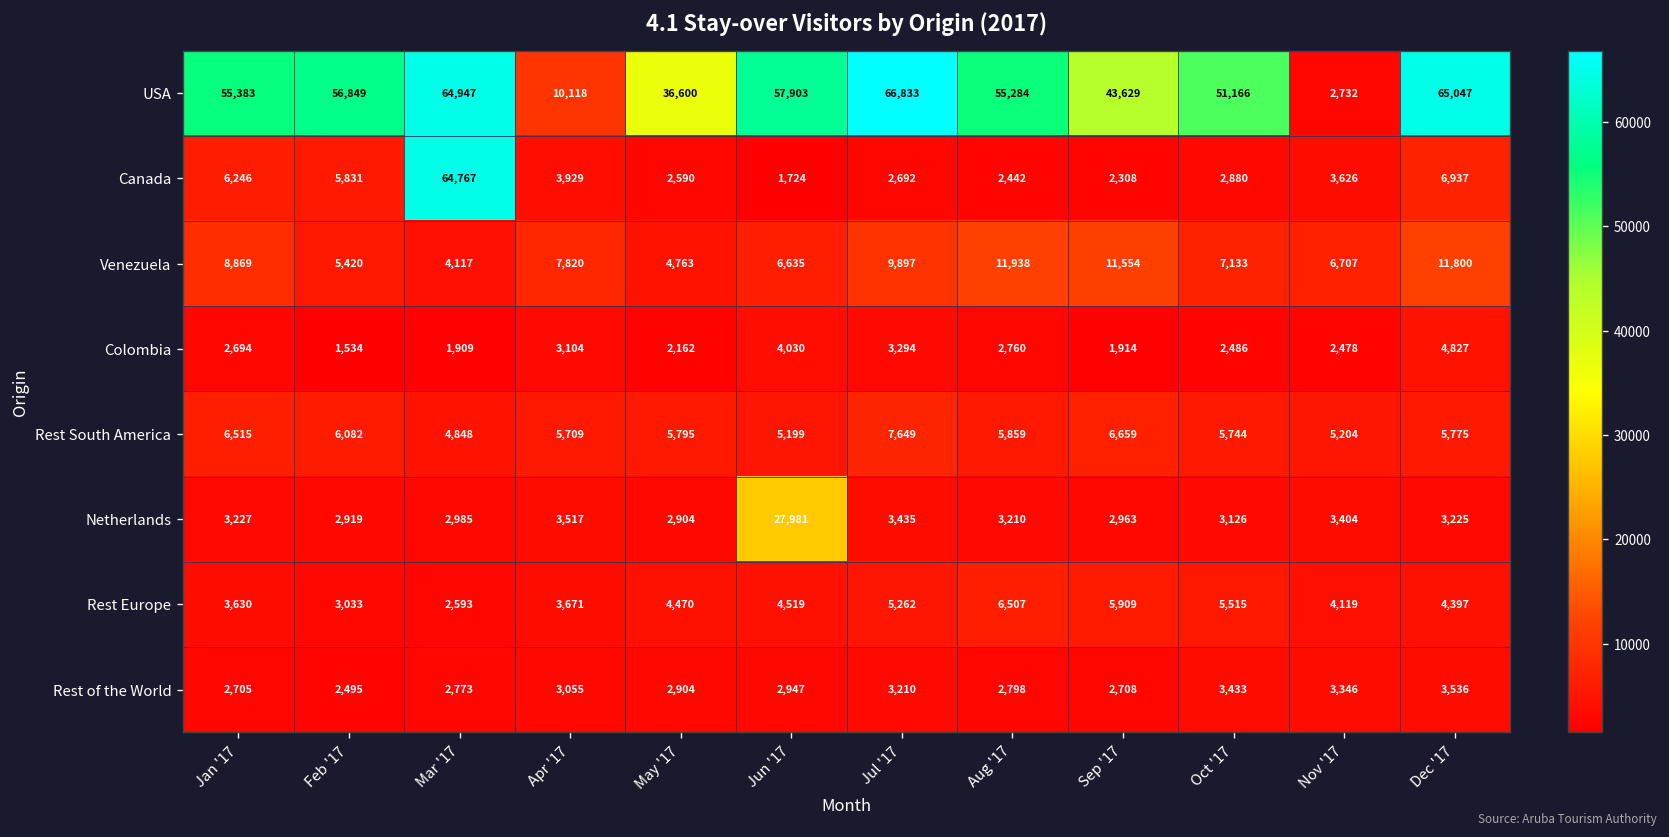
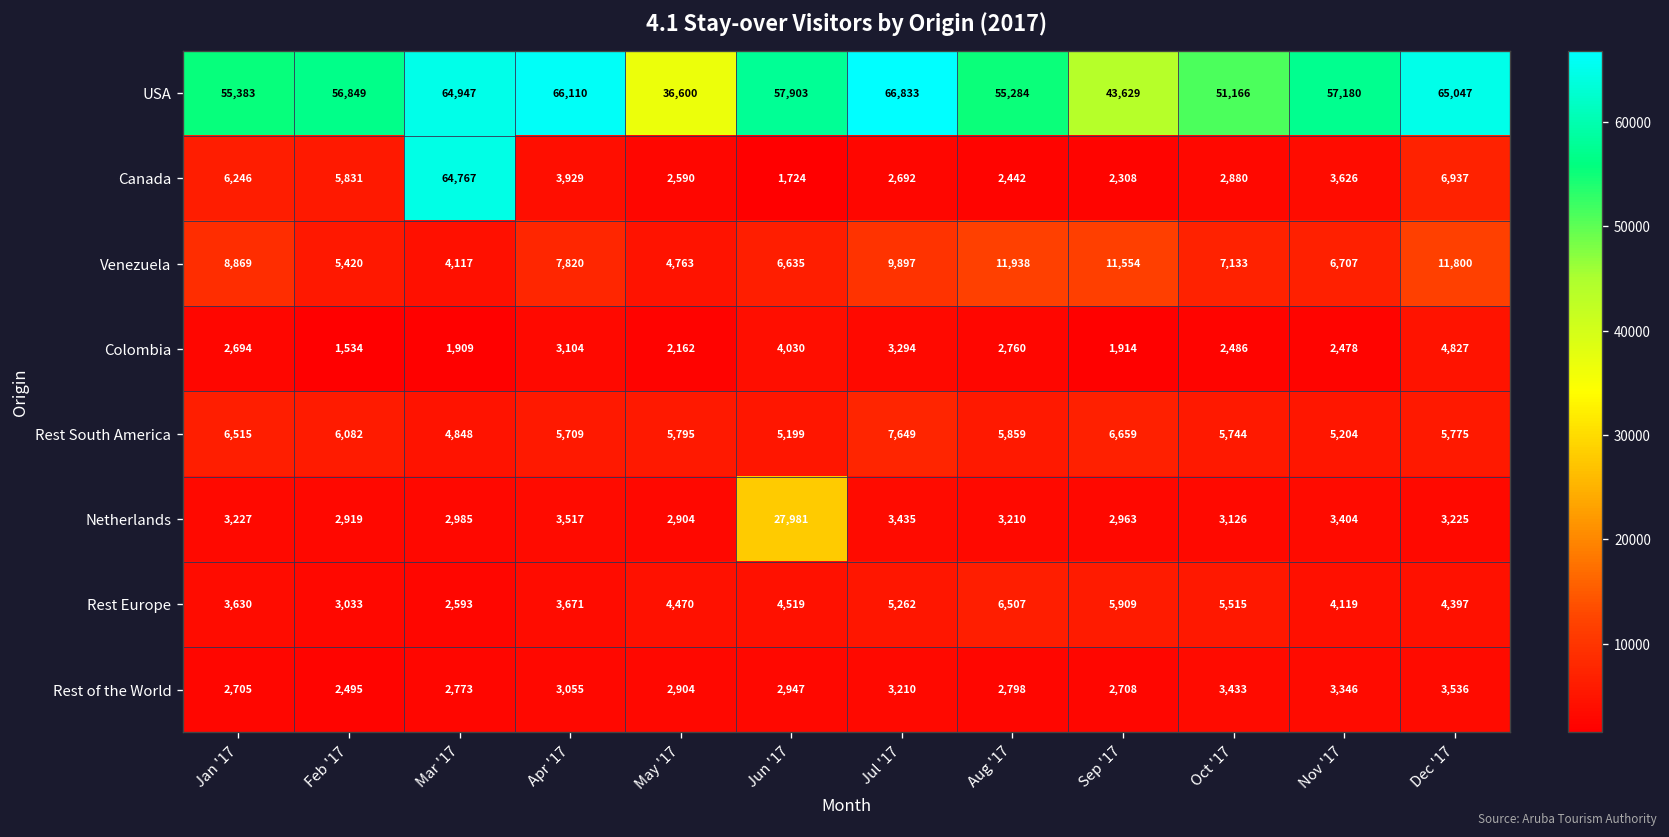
USA, Apr '17: 10,118 -> 66,110
USA, Nov '17: 2,732 -> 57,180
